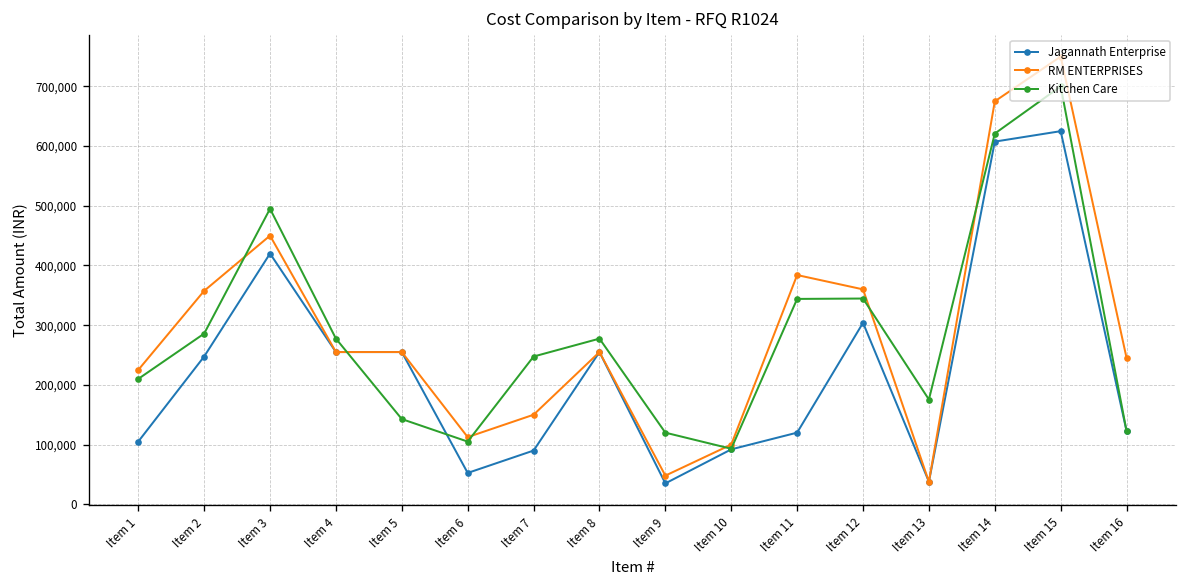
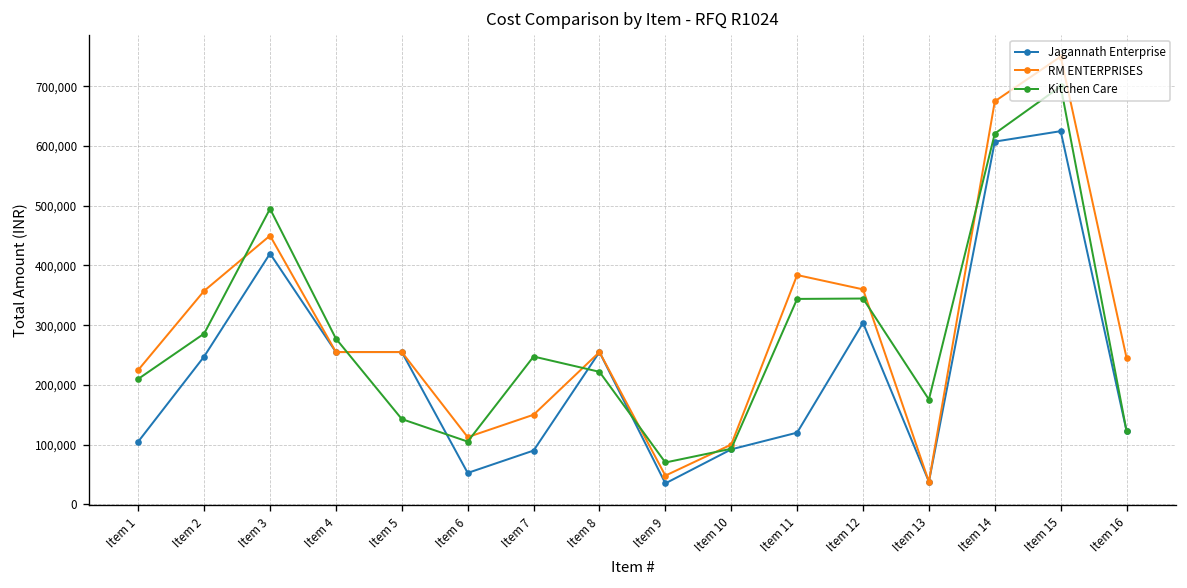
Kitchen Care, Item 8: 280,000 -> 220,000
Kitchen Care, Item 9: 120,000 -> 70,000
